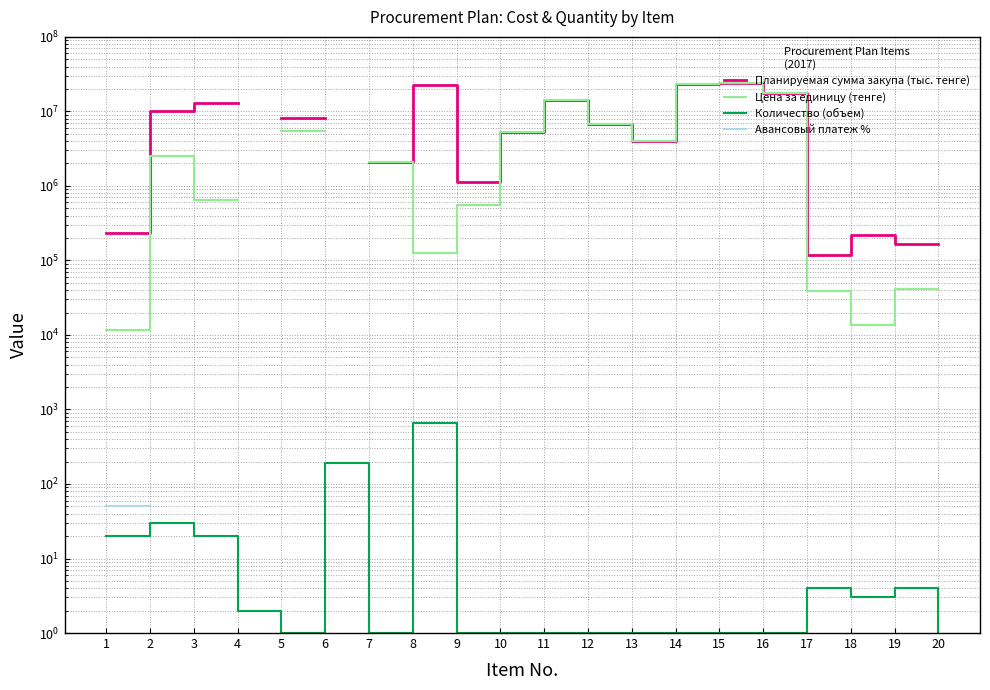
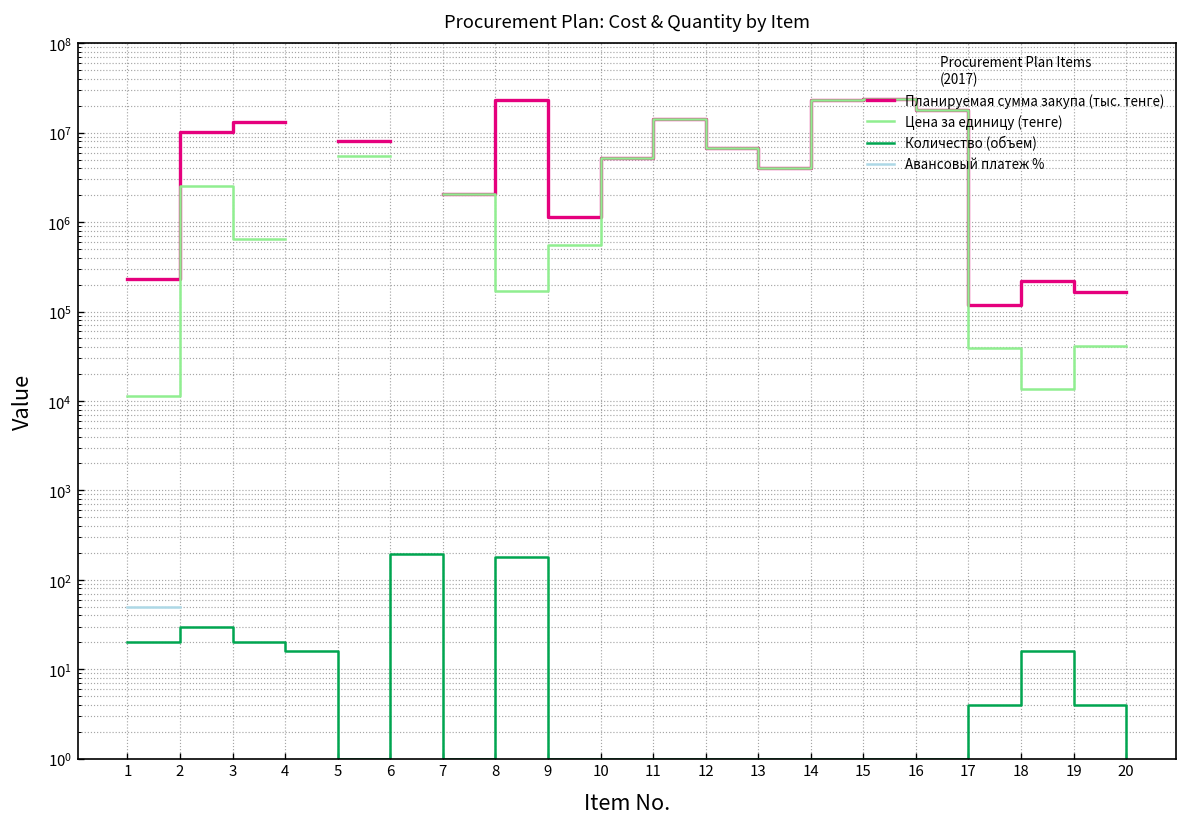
Количество (объем), 4: 2 -> 16
Цена за единицу (тенге), 8: 130000 -> 170000
Количество (объем), 8: 700 -> 180
Количество (объем), 18: 3 -> 16
